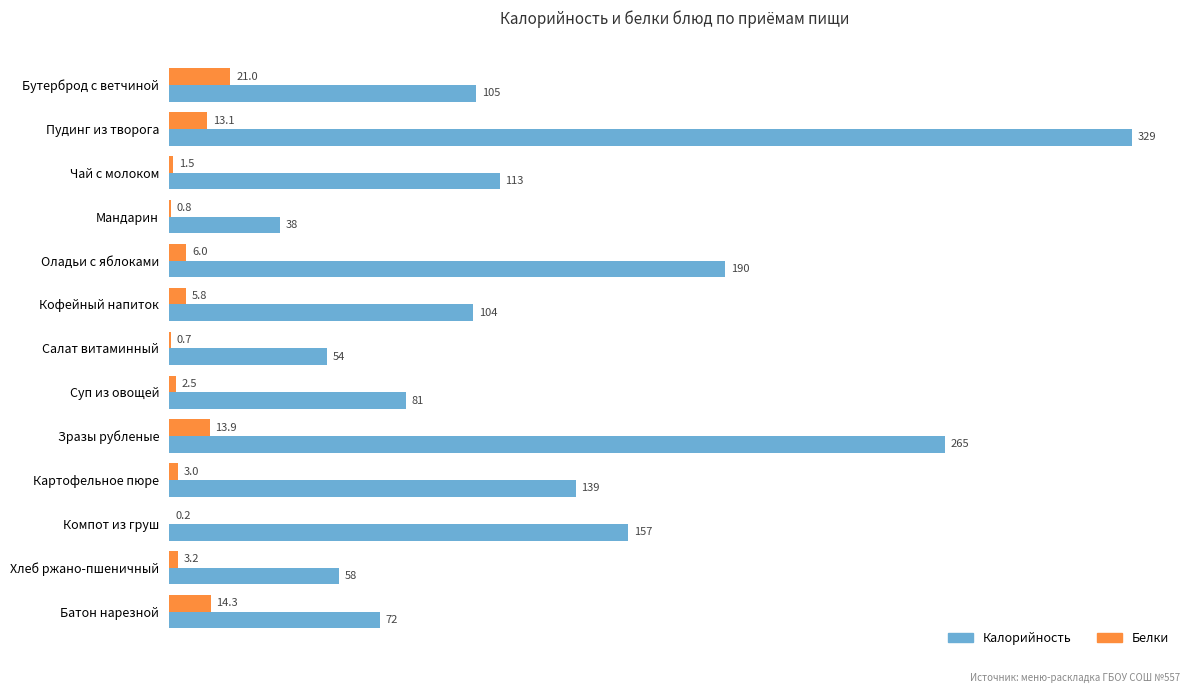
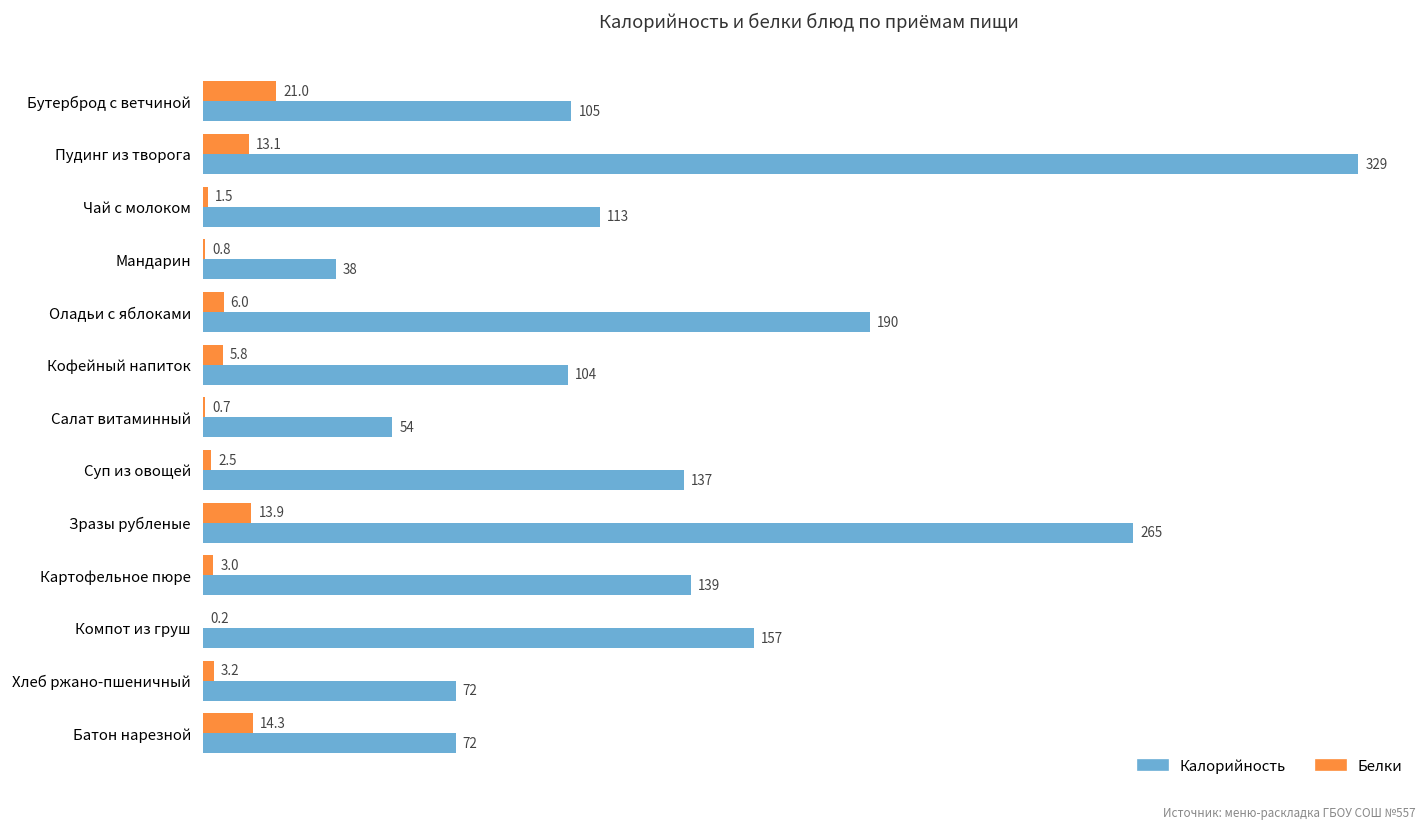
Калорийность, Суп из овощей: 81 -> 137
Калорийность, Хлеб ржано-пшеничный: 58 -> 72
